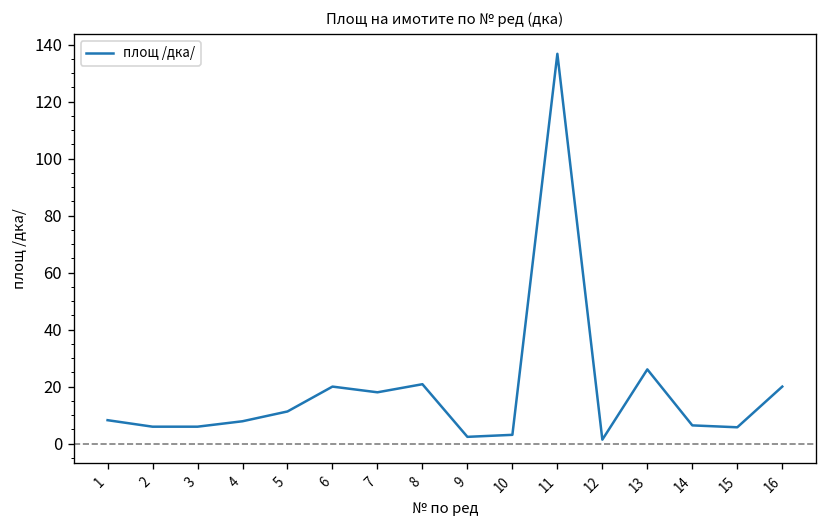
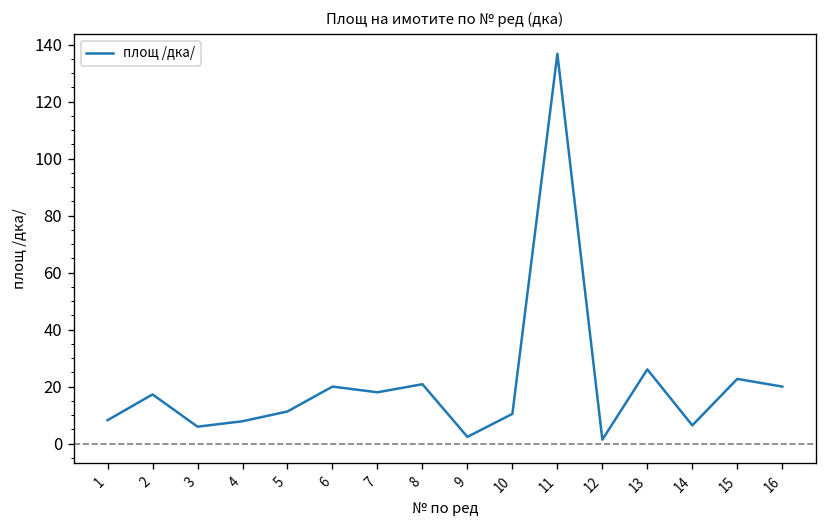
2: 6 -> 17
10: 3 -> 10
15: 6 -> 23
